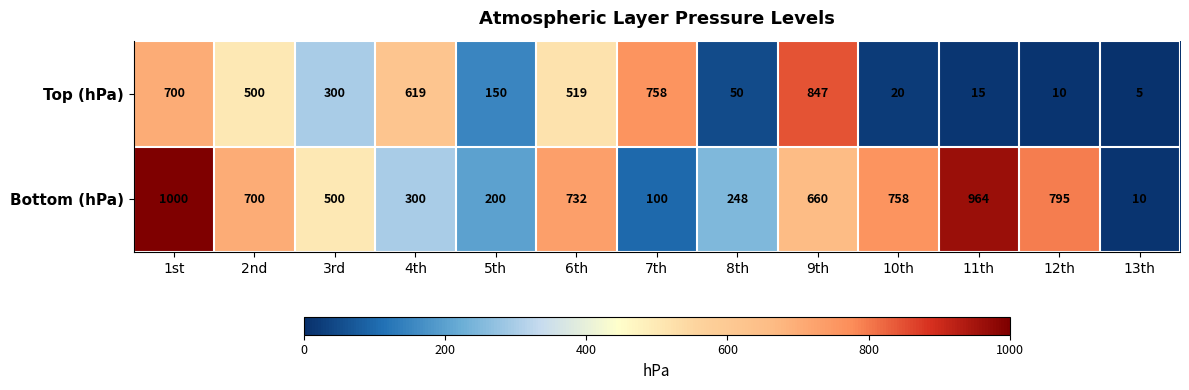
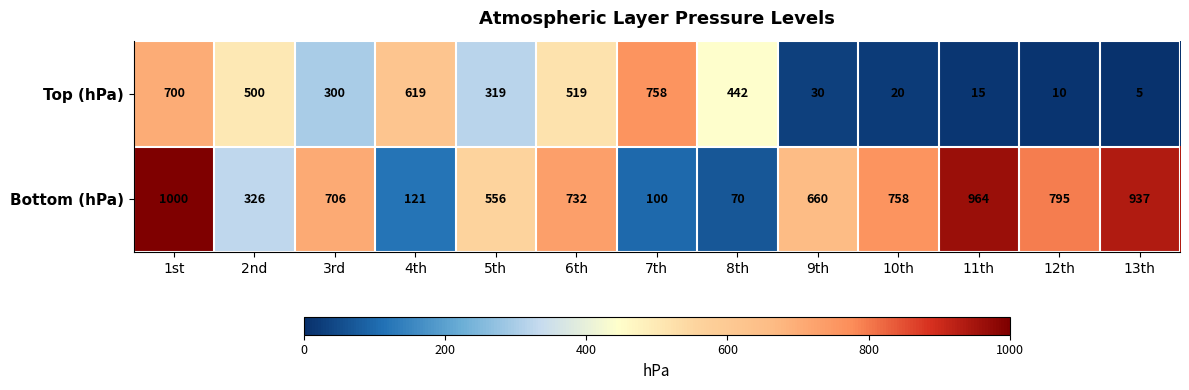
Top (hPa), 5th: 150 -> 319
Top (hPa), 8th: 50 -> 442
Top (hPa), 9th: 847 -> 30
Bottom (hPa), 2nd: 700 -> 326
Bottom (hPa), 3rd: 500 -> 706
Bottom (hPa), 4th: 300 -> 121
Bottom (hPa), 5th: 200 -> 556
Bottom (hPa), 8th: 248 -> 70
Bottom (hPa), 13th: 10 -> 937
